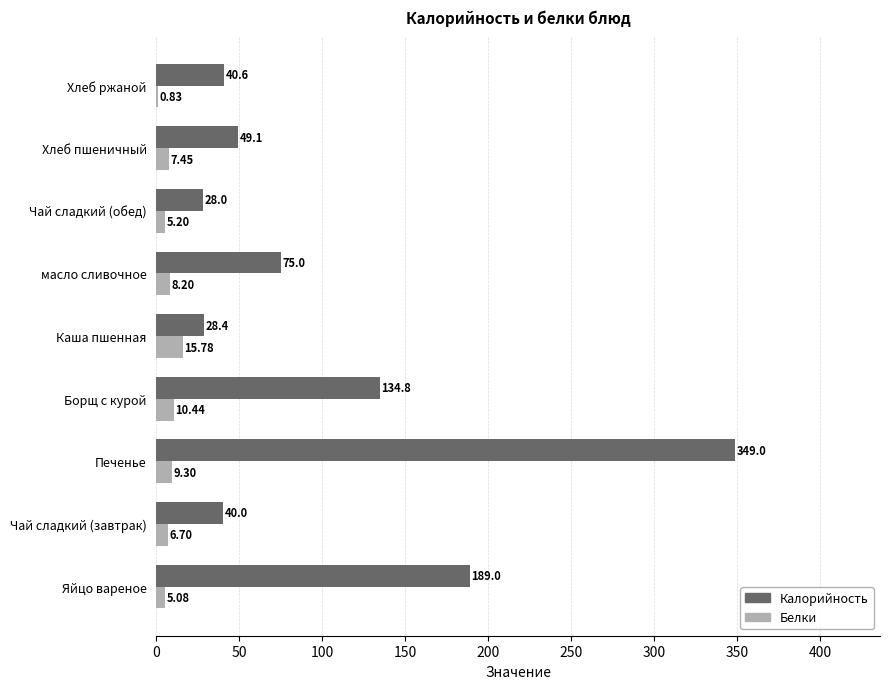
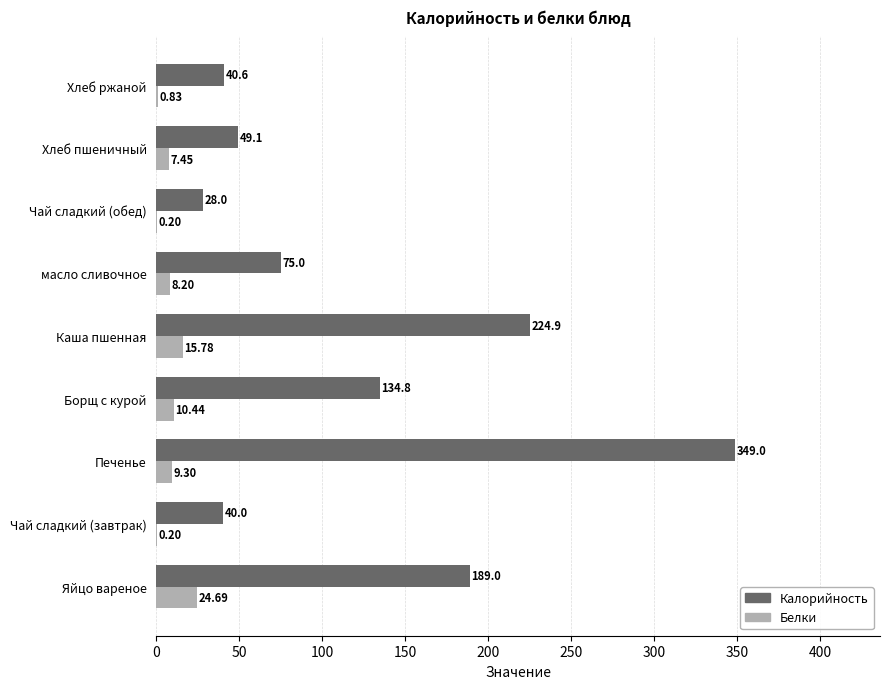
Белки, Чай сладкий (обед): 5.20 -> 0.20
Калорийность, Каша пшенная: 28.4 -> 224.9
Белки, Чай сладкий (завтрак): 6.70 -> 0.20
Белки, Яйцо вареное: 5.08 -> 24.69
